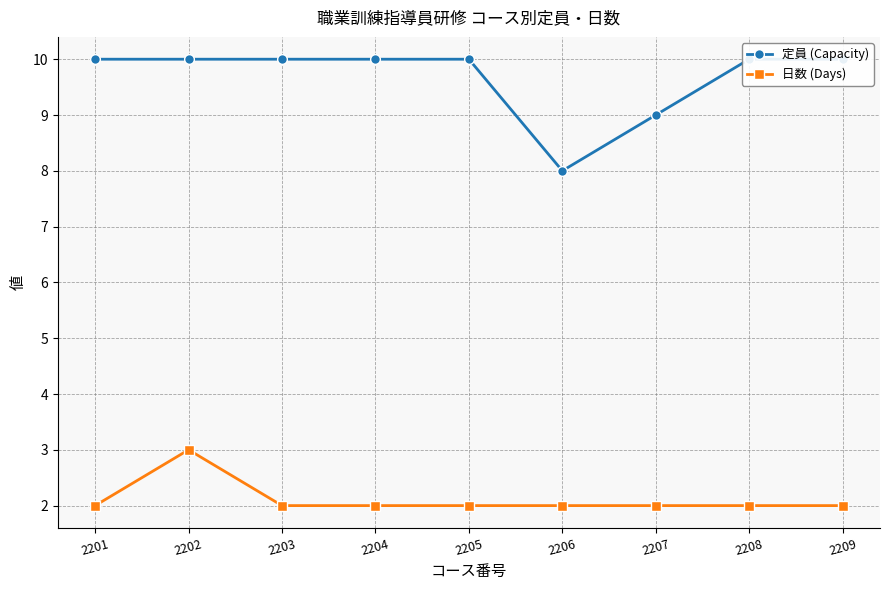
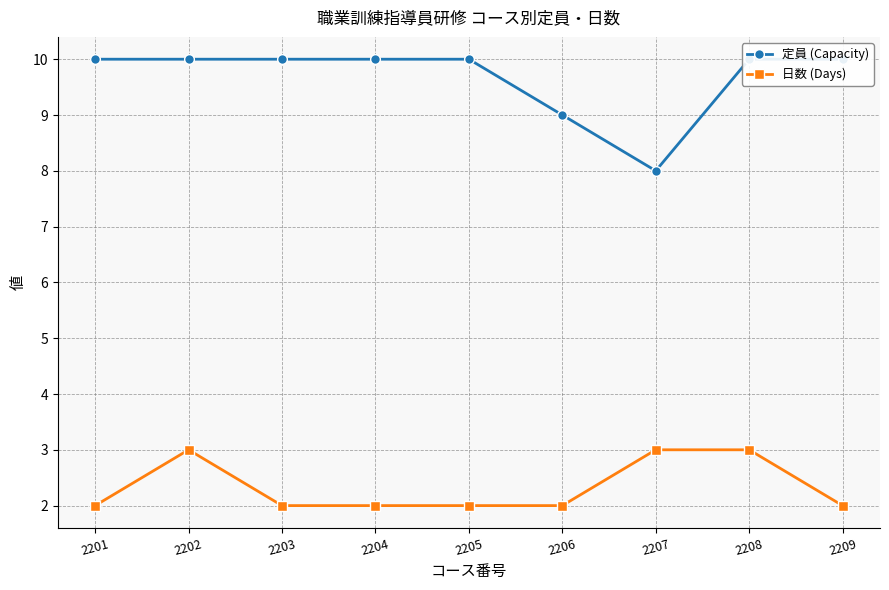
定員 (Capacity), 2206: 8 -> 9
定員 (Capacity), 2207: 9 -> 8
日数 (Days), 2207: 2 -> 3
日数 (Days), 2208: 2 -> 3
